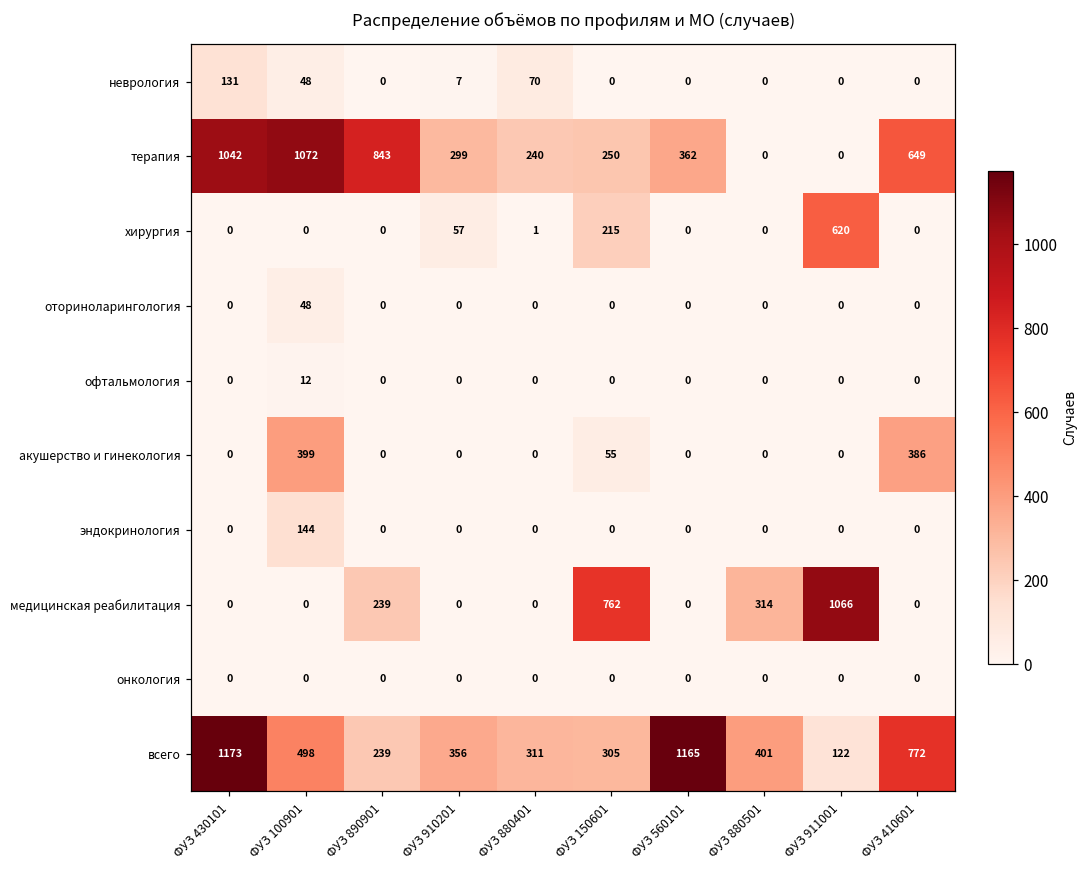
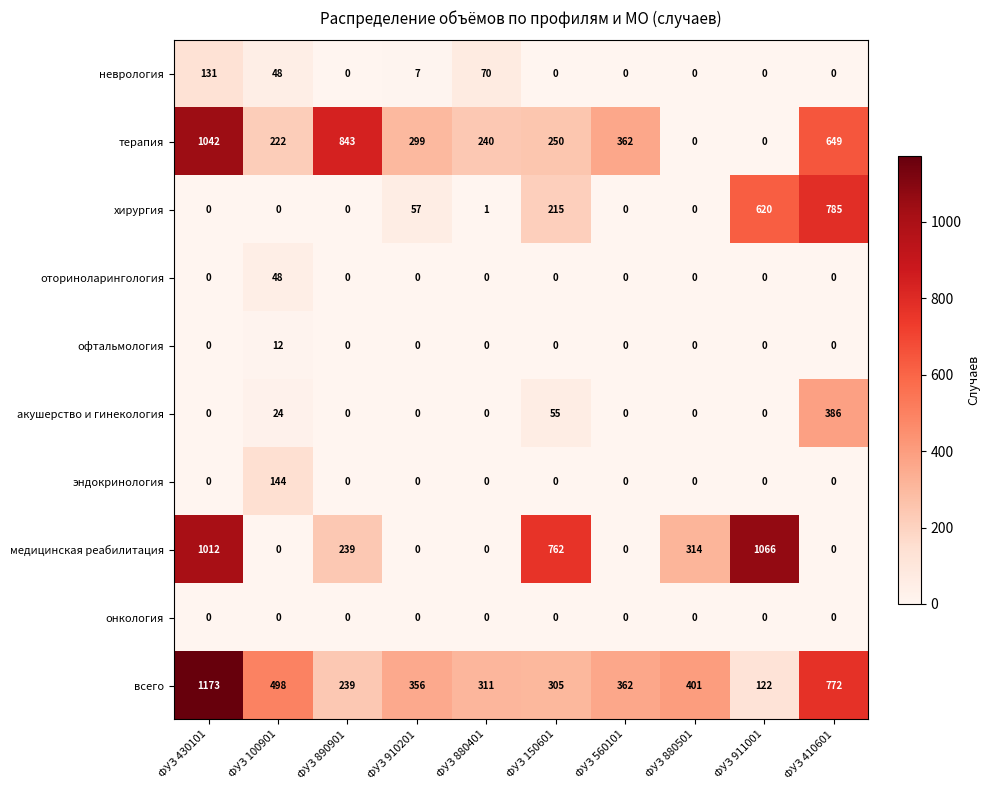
терапия, ФУЗ 100901: 1072 -> 222
хирургия, ФУЗ 410601: 0 -> 785
акушерство и гинекология, ФУЗ 100901: 399 -> 24
медицинская реабилитация, ФУЗ 430101: 0 -> 1012
всего, ФУЗ 560101: 1165 -> 362
